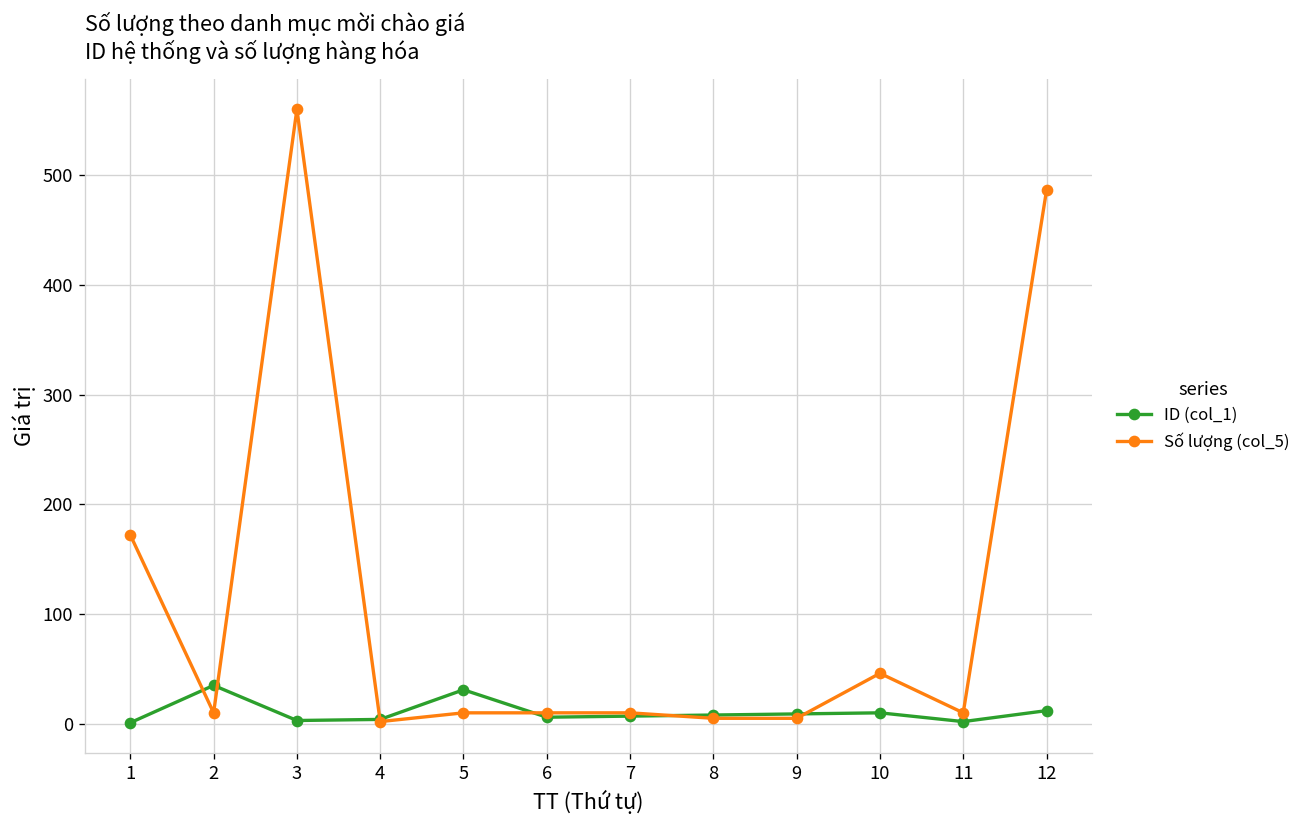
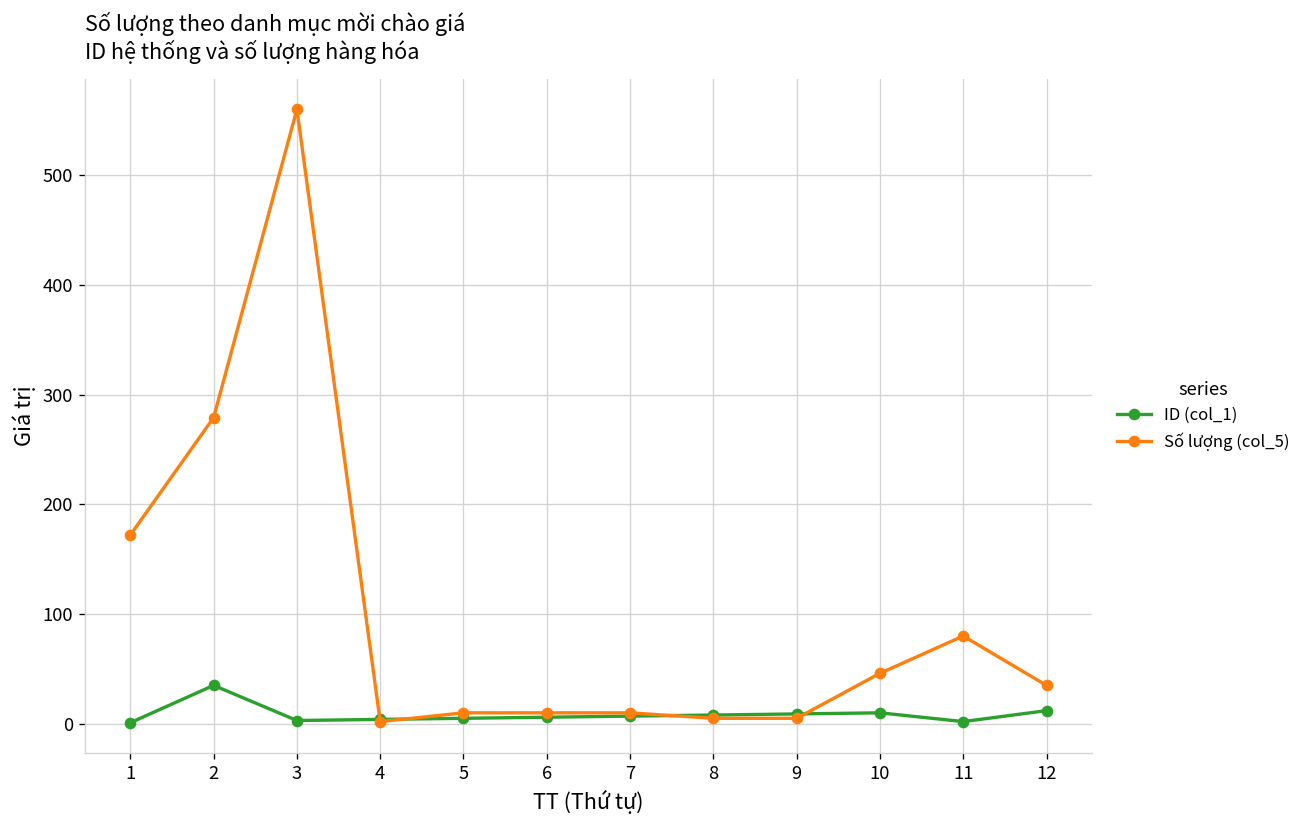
Số lượng (col_5), 2: 10 -> 280
ID (col_1), 5: 30 -> 10
Số lượng (col_5), 11: 10 -> 80
Số lượng (col_5), 12: 490 -> 40
